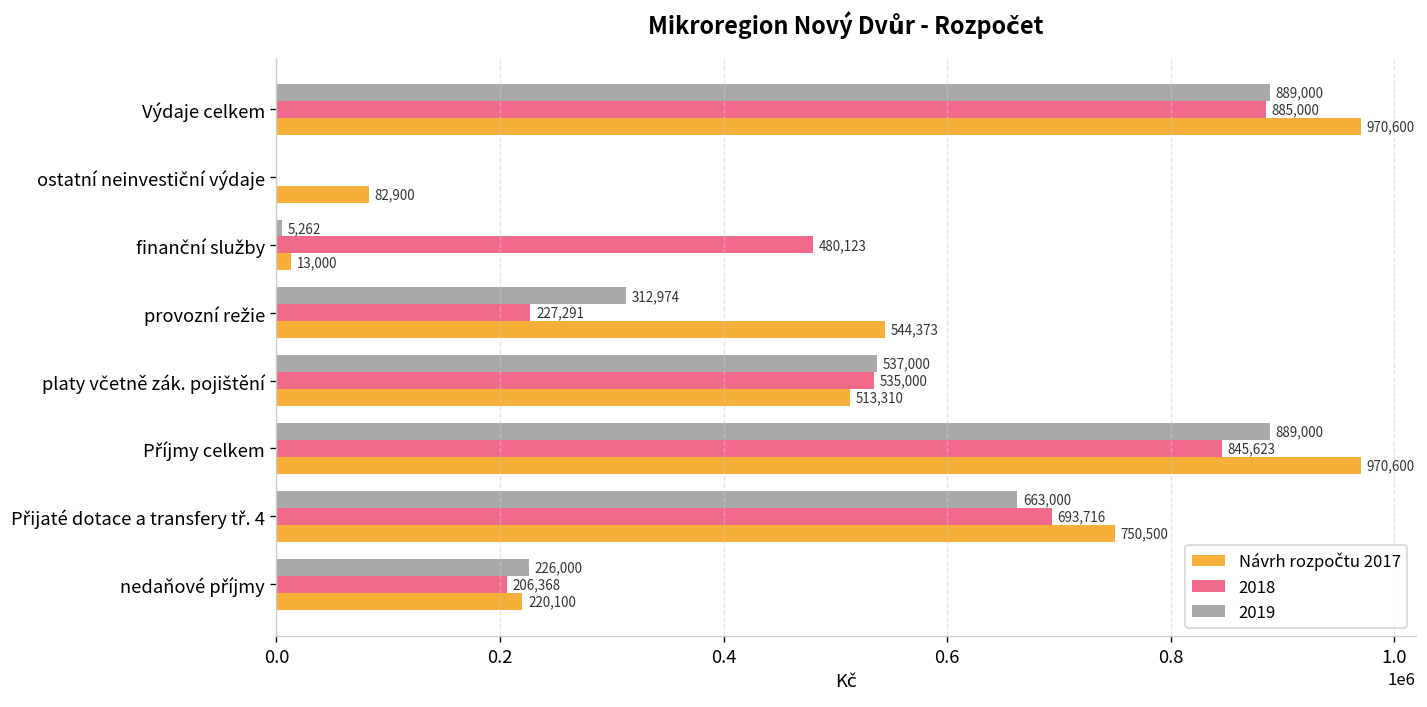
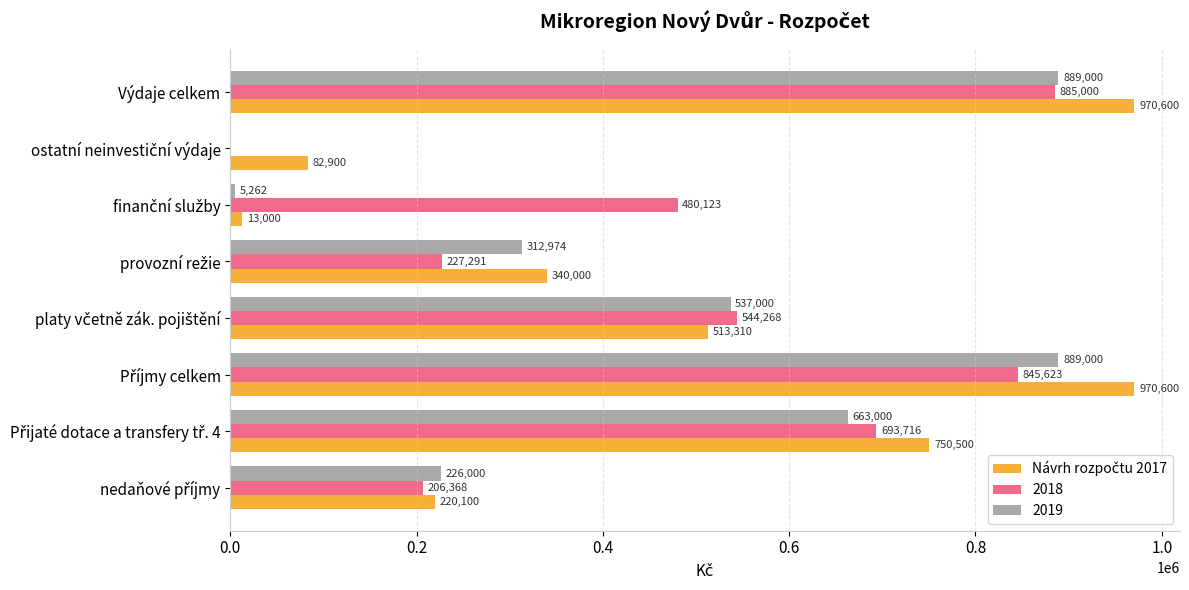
Návrh rozpočtu 2017, provozní režie: 544,373 -> 340,000
2018, platy včetně zák. pojištění: 535,000 -> 544,268
